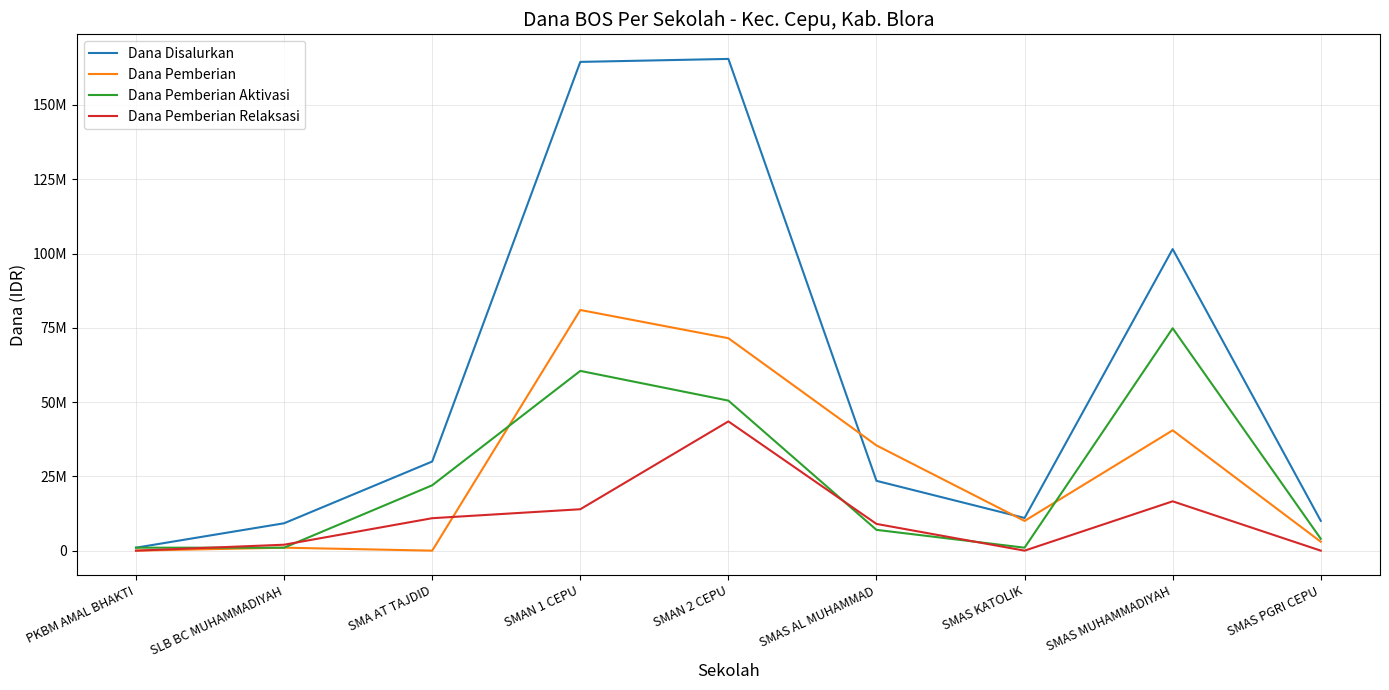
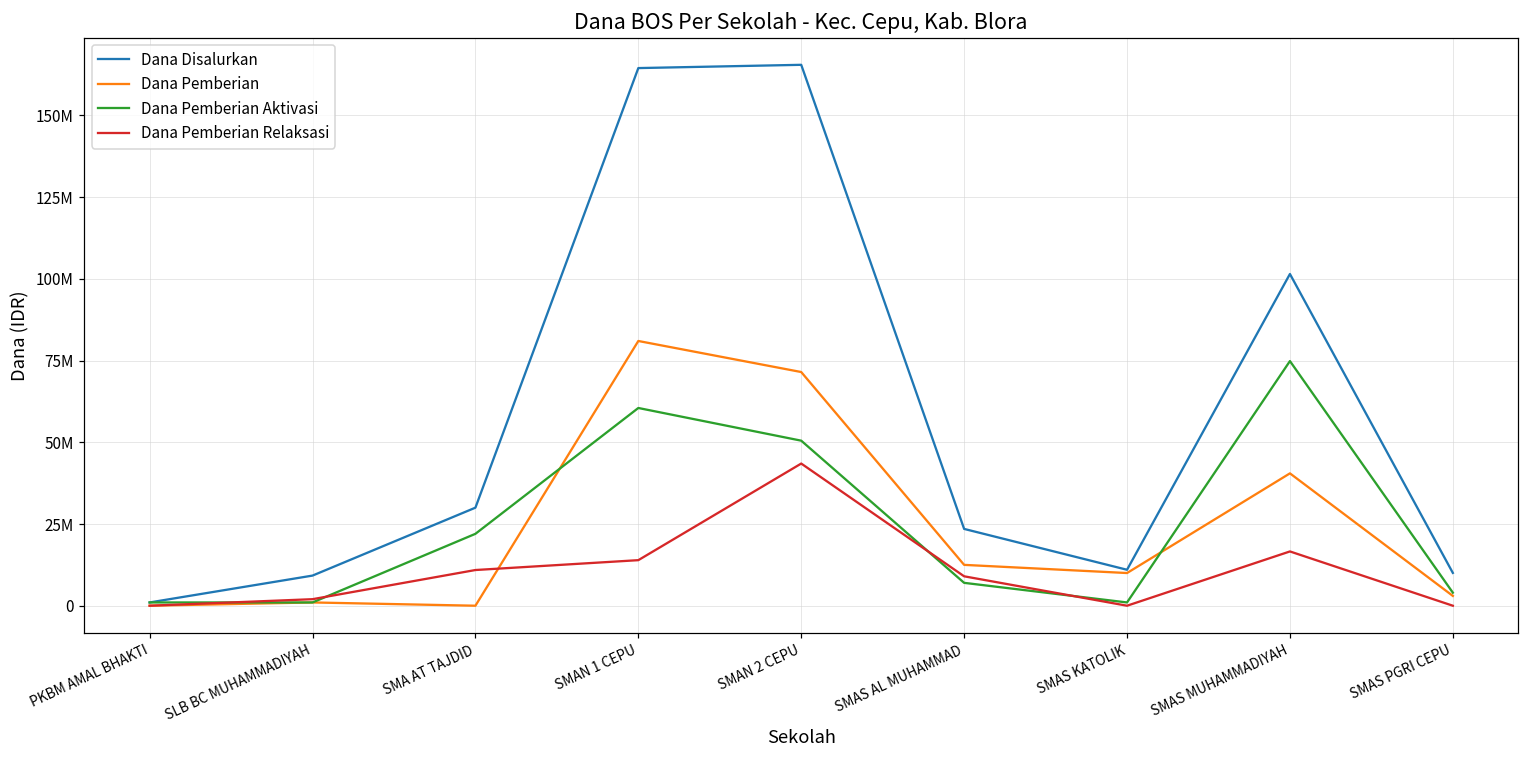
Dana Pemberian, SMAS AL MUHAMMAD: 35000000 -> 13000000
